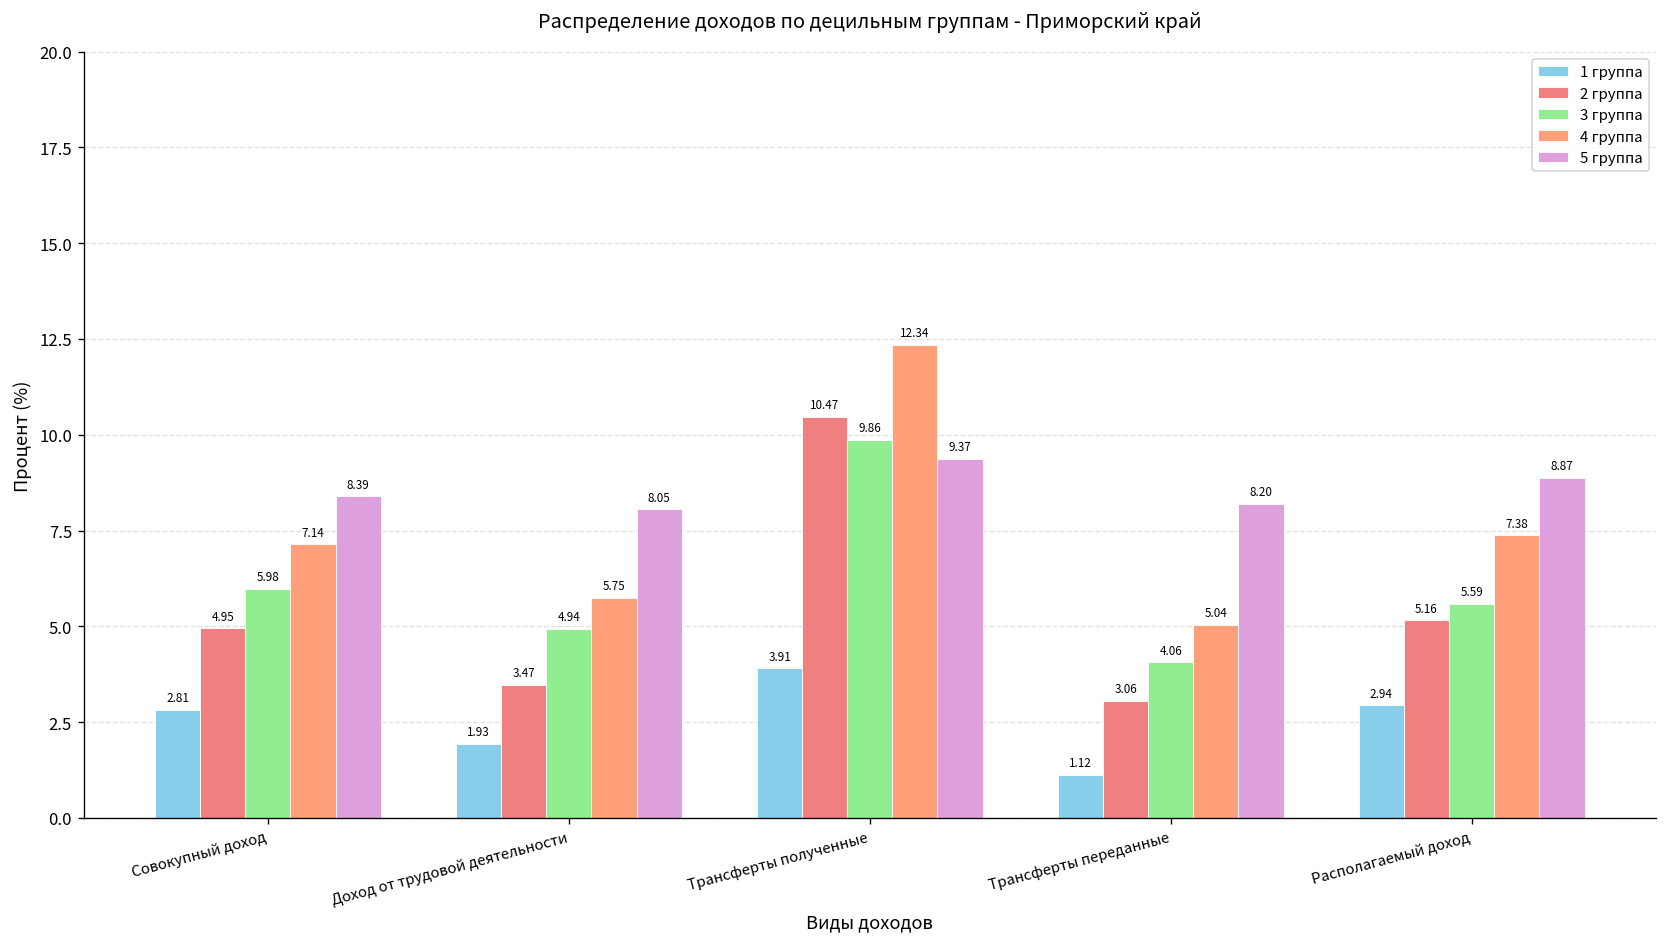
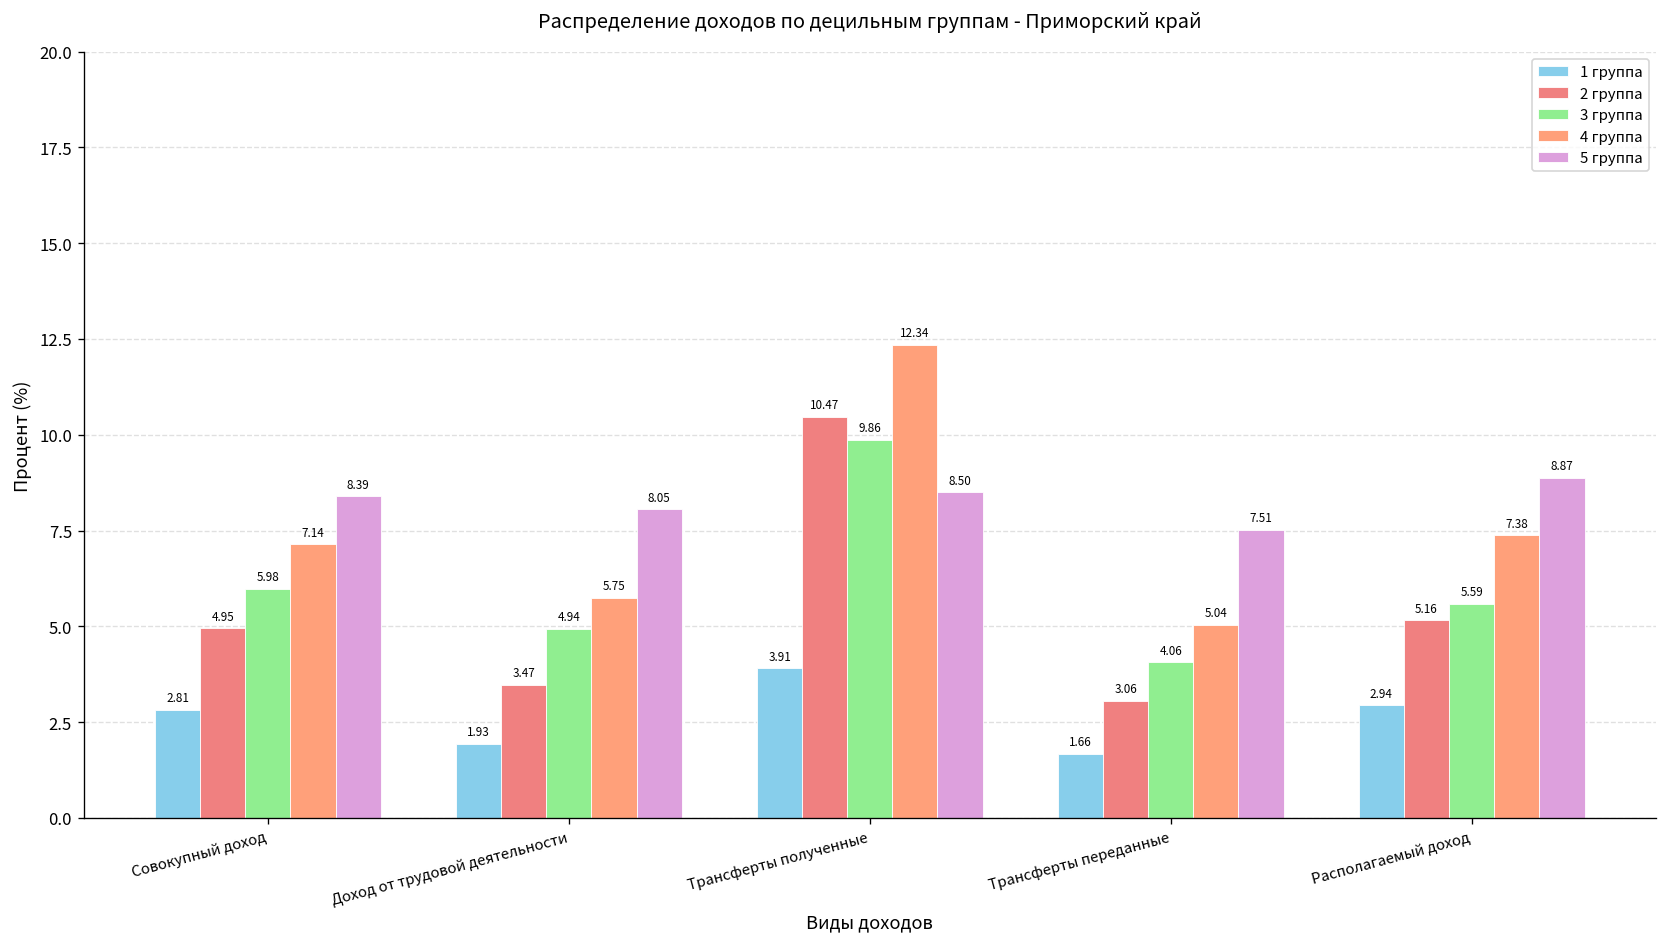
5 группа, Трансферты полученные: 9.37 -> 8.50
1 группа, Трансферты переданные: 1.12 -> 1.66
5 группа, Трансферты переданные: 8.20 -> 7.51
